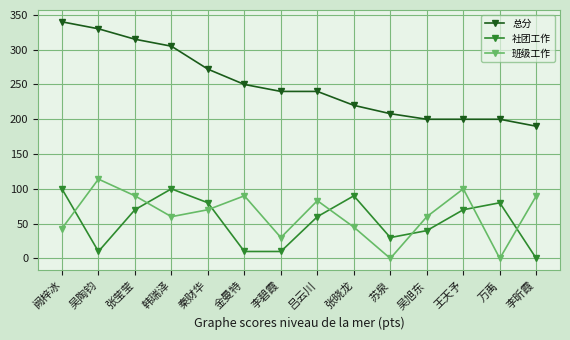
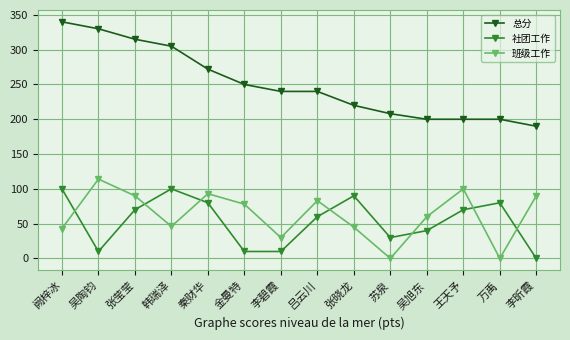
班级工作, 韩瑞泽: 60 -> 50
班级工作, 秦财华: 70 -> 90
班级工作, 金曼特: 90 -> 80
